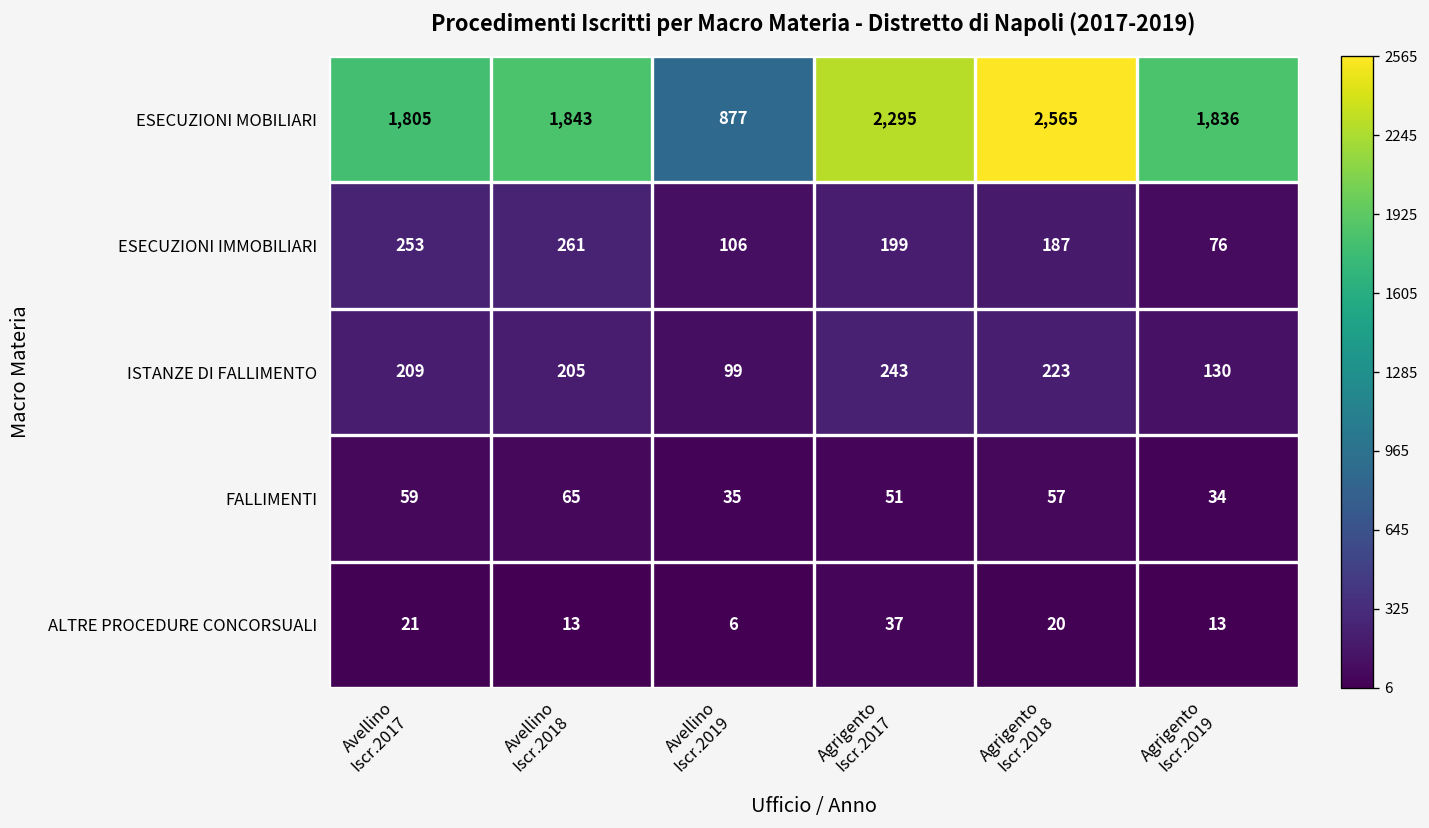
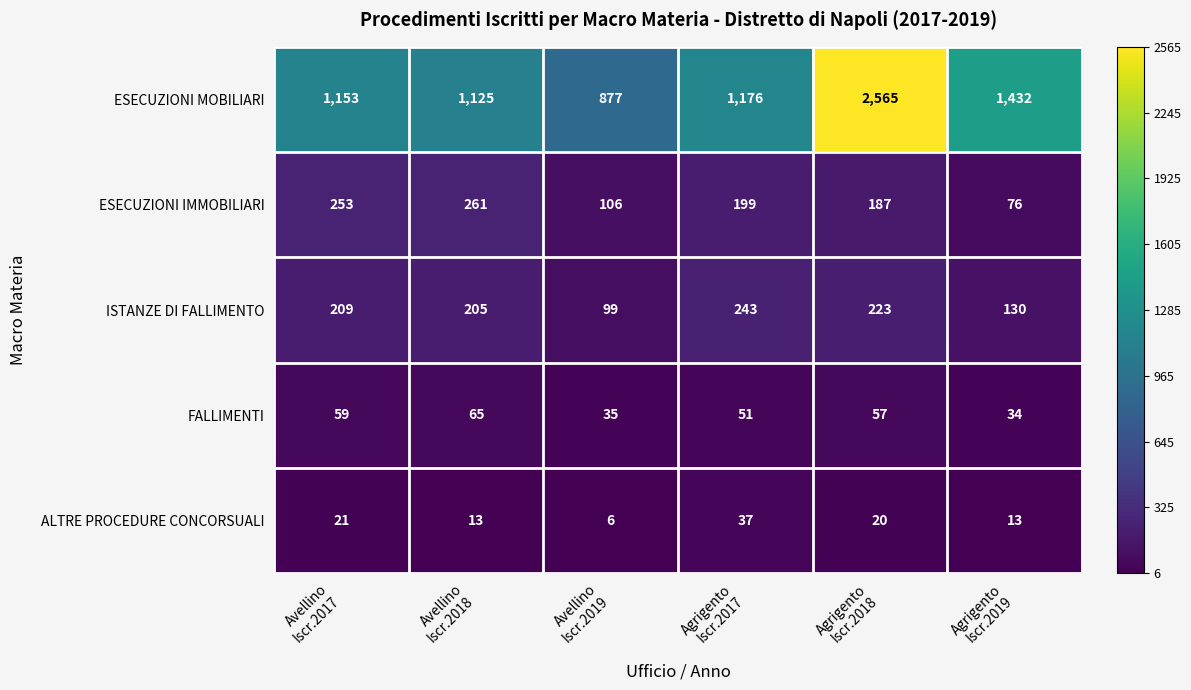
ESECUZIONI MOBILIARI, Avellino Iscr.2017: 1,805 -> 1,153
ESECUZIONI MOBILIARI, Avellino Iscr.2018: 1,843 -> 1,125
ESECUZIONI MOBILIARI, Agrigento Iscr.2017: 2,295 -> 1,176
ESECUZIONI MOBILIARI, Agrigento Iscr.2019: 1,836 -> 1,432
